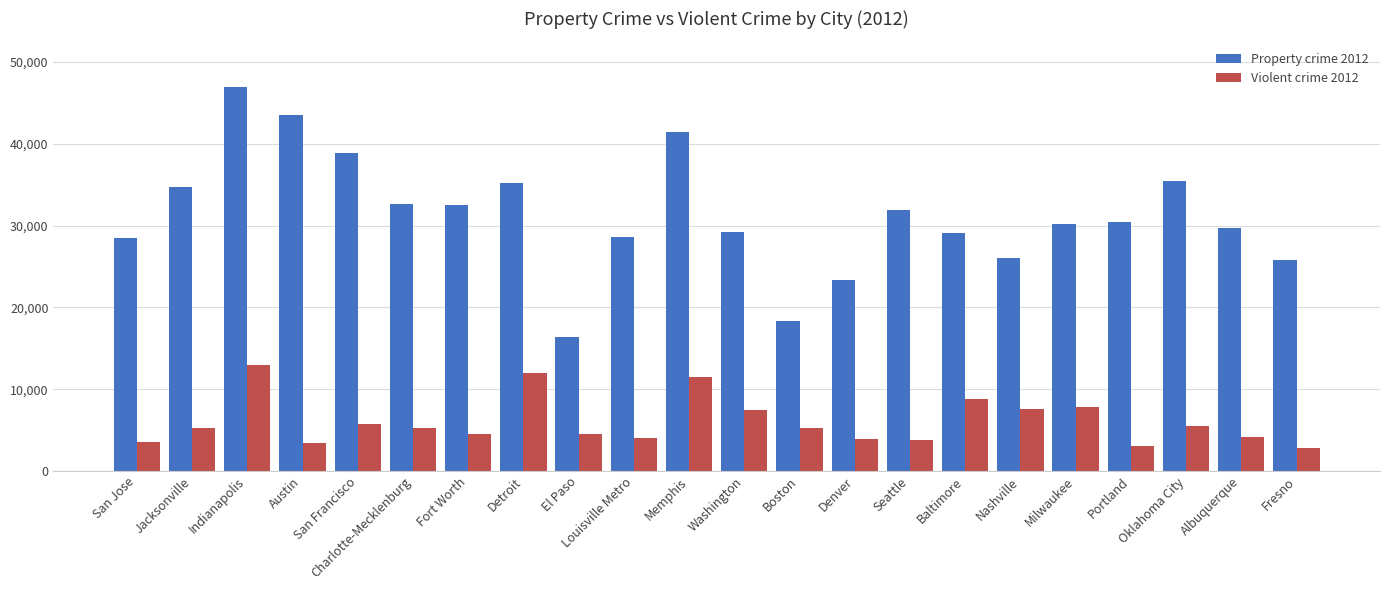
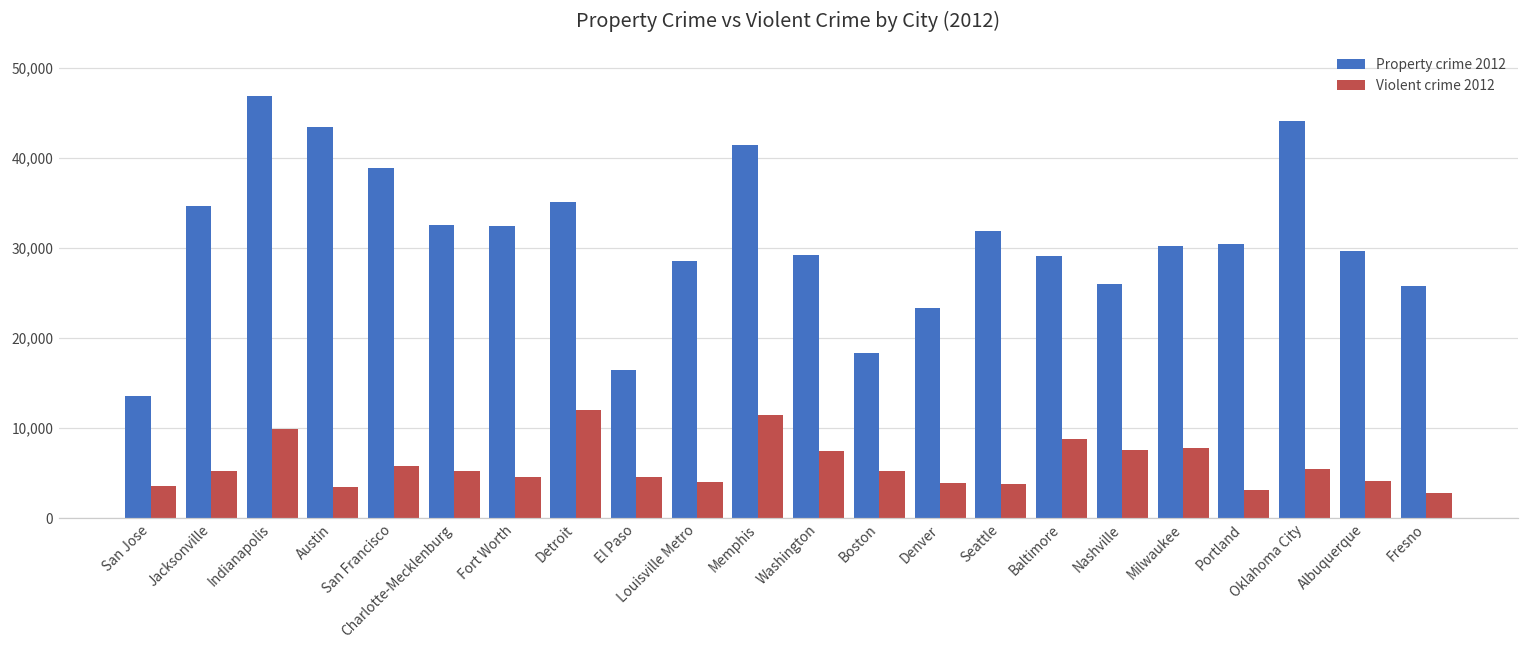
Property crime 2012, San Jose: 28,000 -> 14,000
Violent crime 2012, Indianapolis: 13,000 -> 10,000
Property crime 2012, Oklahoma City: 35,000 -> 44,000
